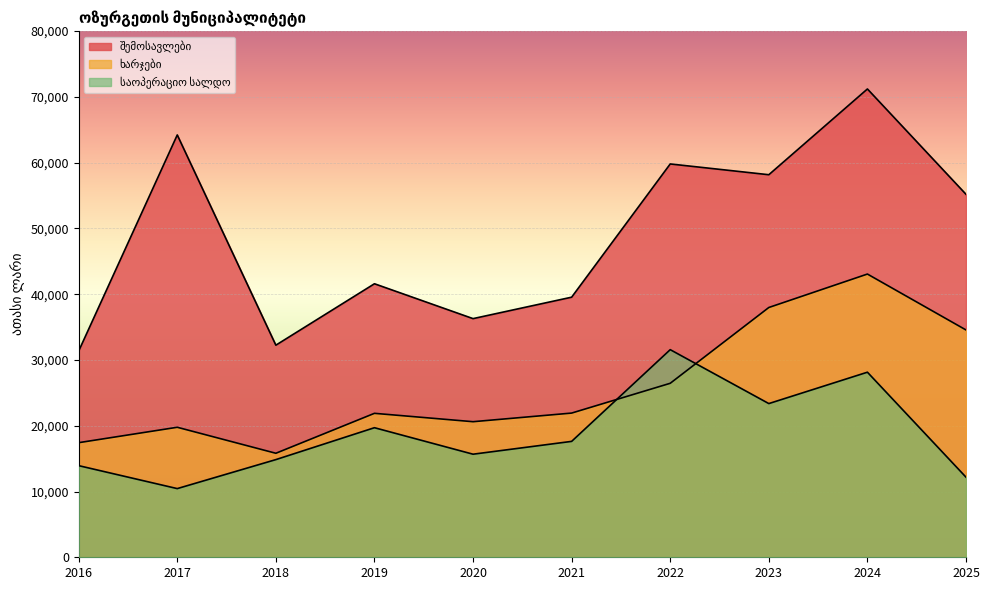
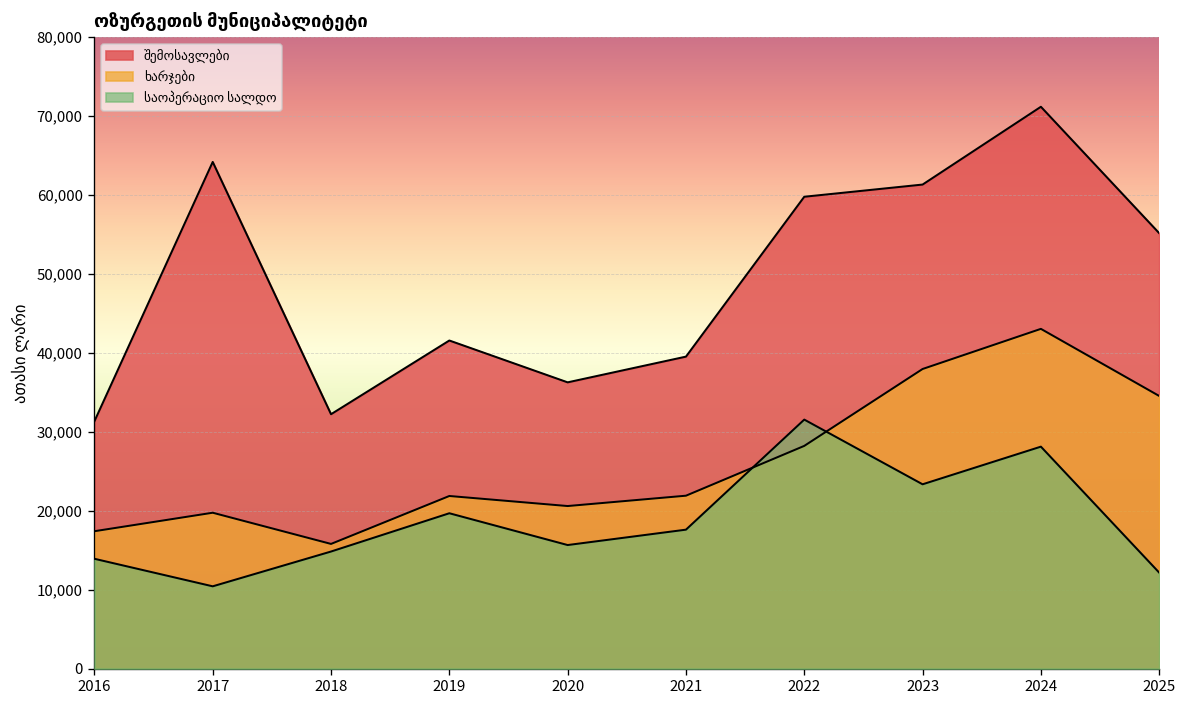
ხარჯები, 2022: 26,000 -> 28,000
შემოსავლები, 2023: 58,000 -> 61,000
